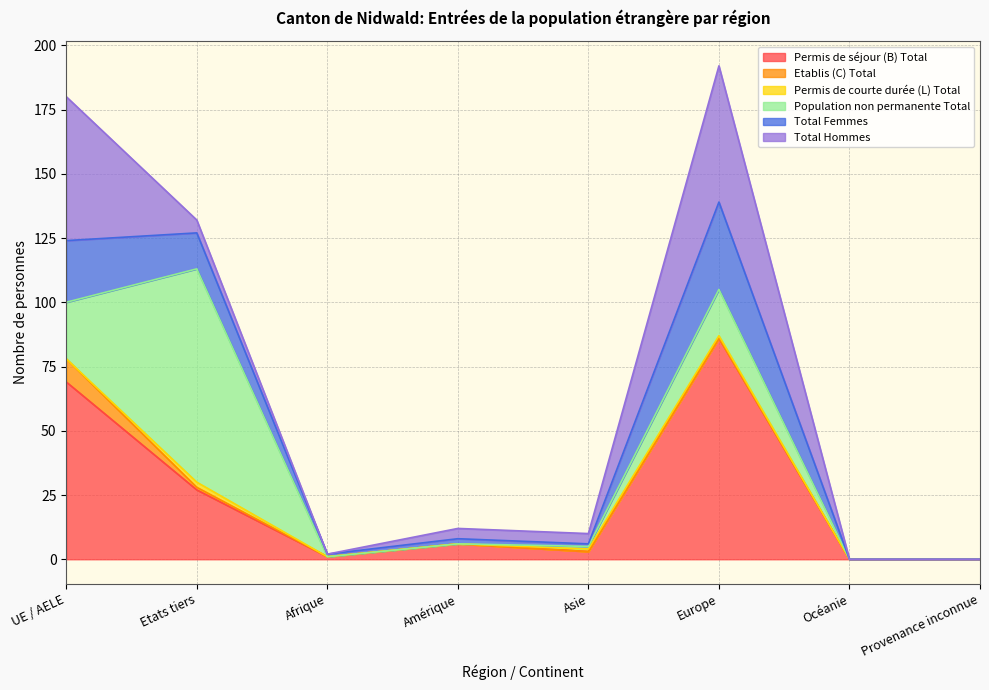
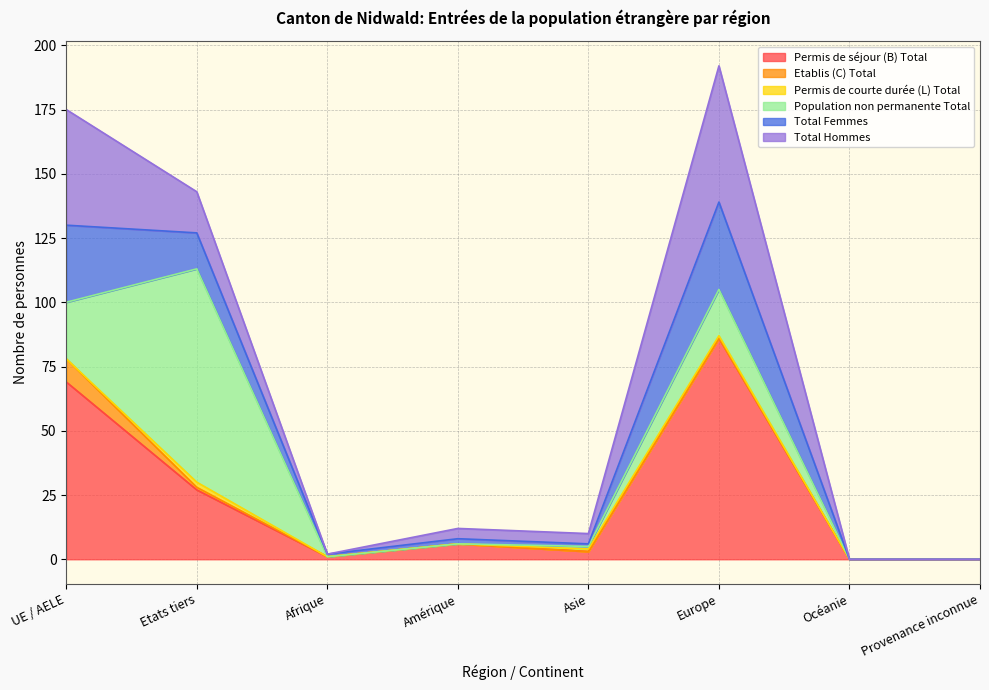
Total Femmes, UE / AELE: 24 -> 30
Total Hommes, UE / AELE: 56 -> 45
Total Hommes, Etats tiers: 5 -> 16
